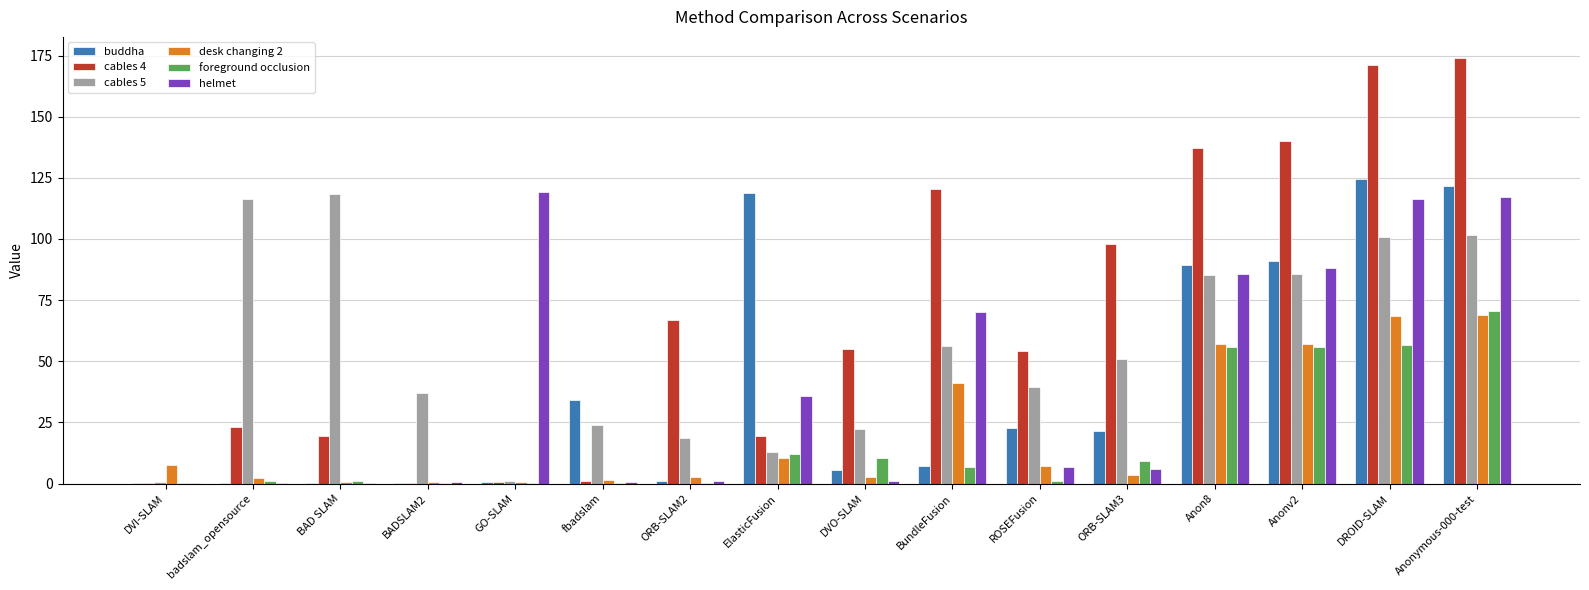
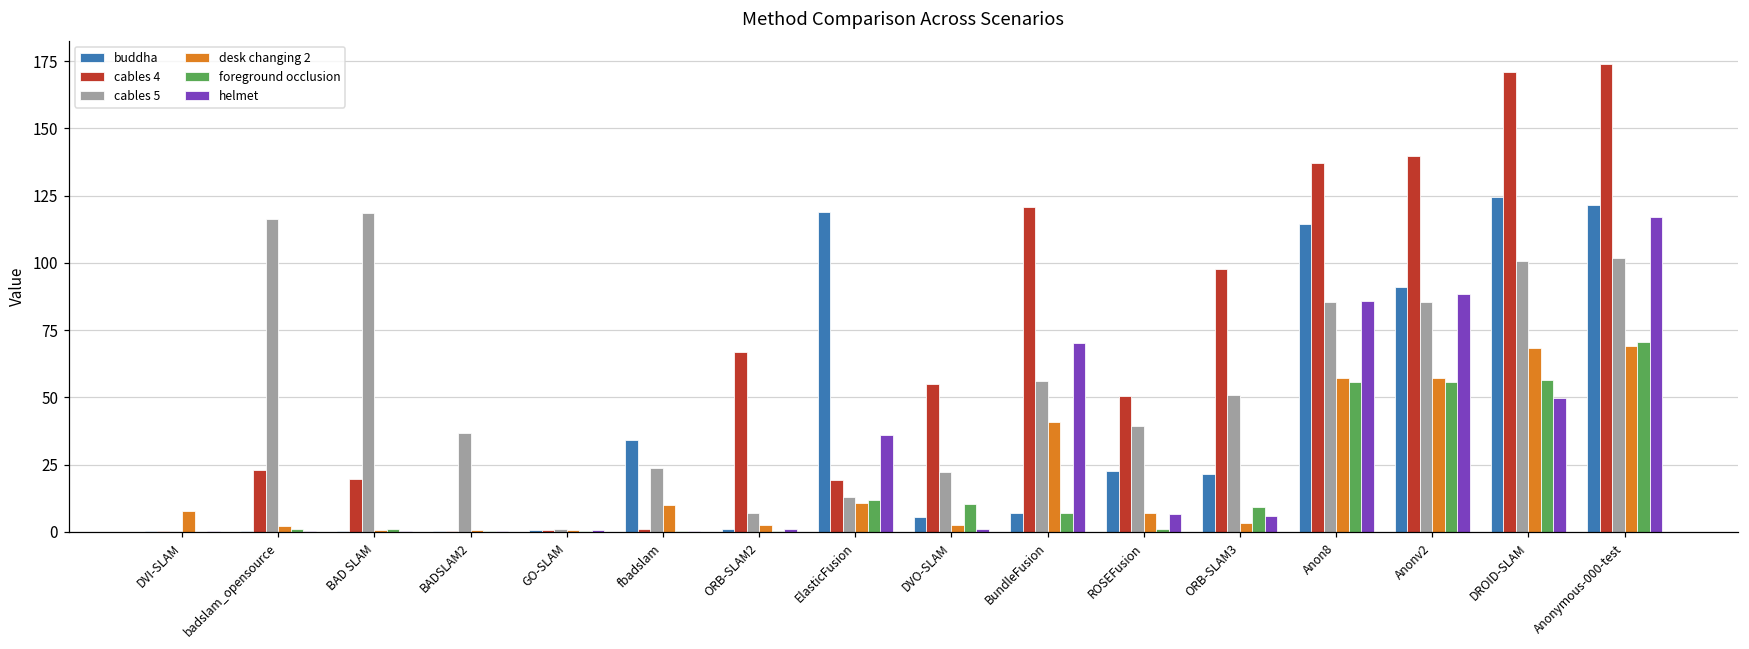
helmet, GO-SLAM: 119 -> 1
desk changing 2, fbadslam: 1 -> 10
cables 5, ORB-SLAM2: 19 -> 7
cables 4, ROSEFusion: 54 -> 51
buddha, Anon8: 89 -> 115
helmet, DROID-SLAM: 116 -> 50
